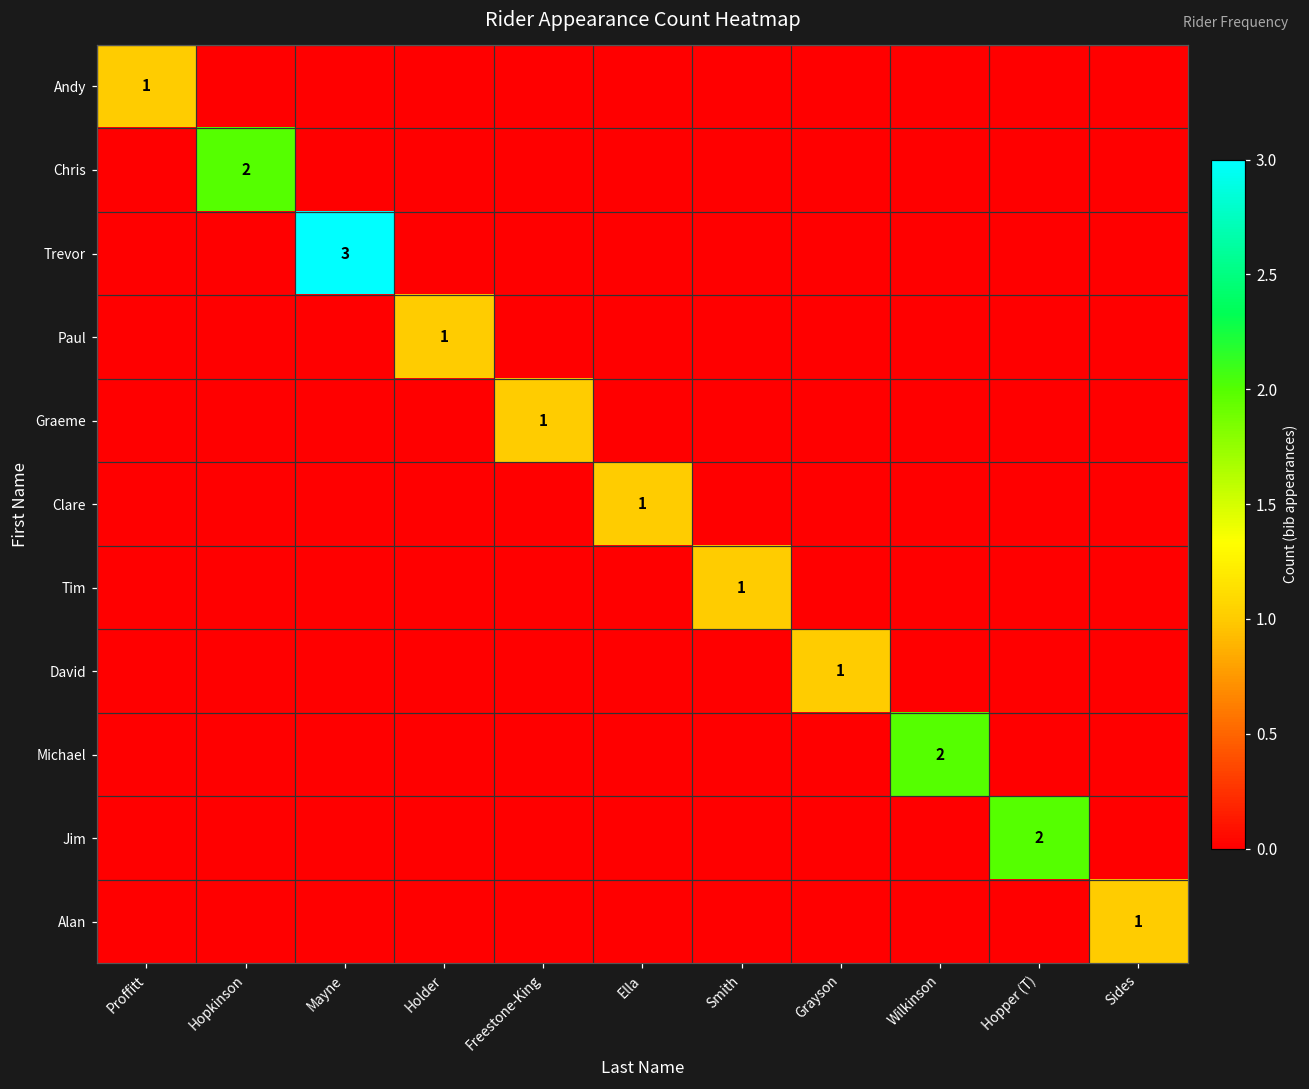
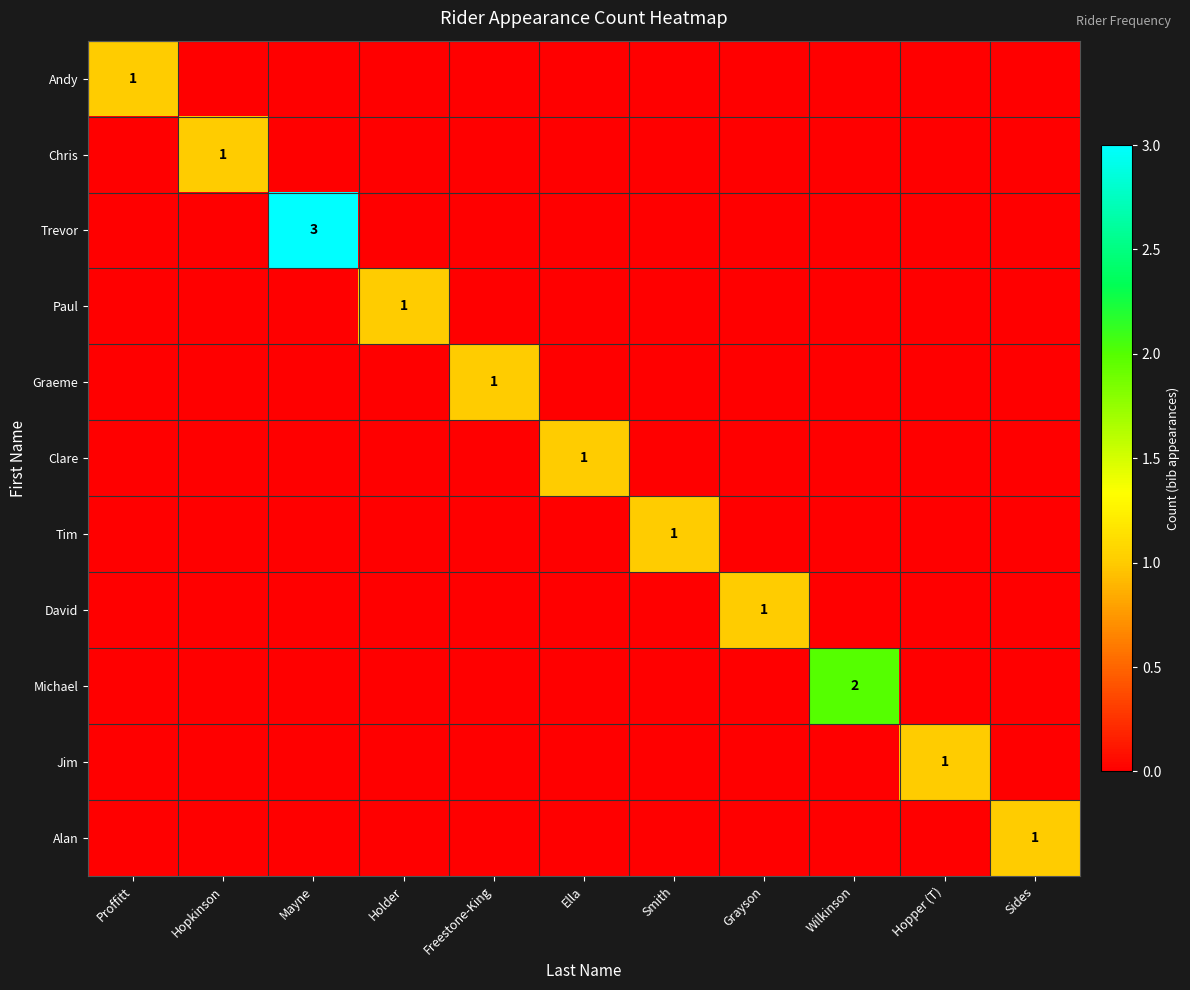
Chris, Hopkinson: 2 -> 1
Jim, Hopper (T): 2 -> 1
